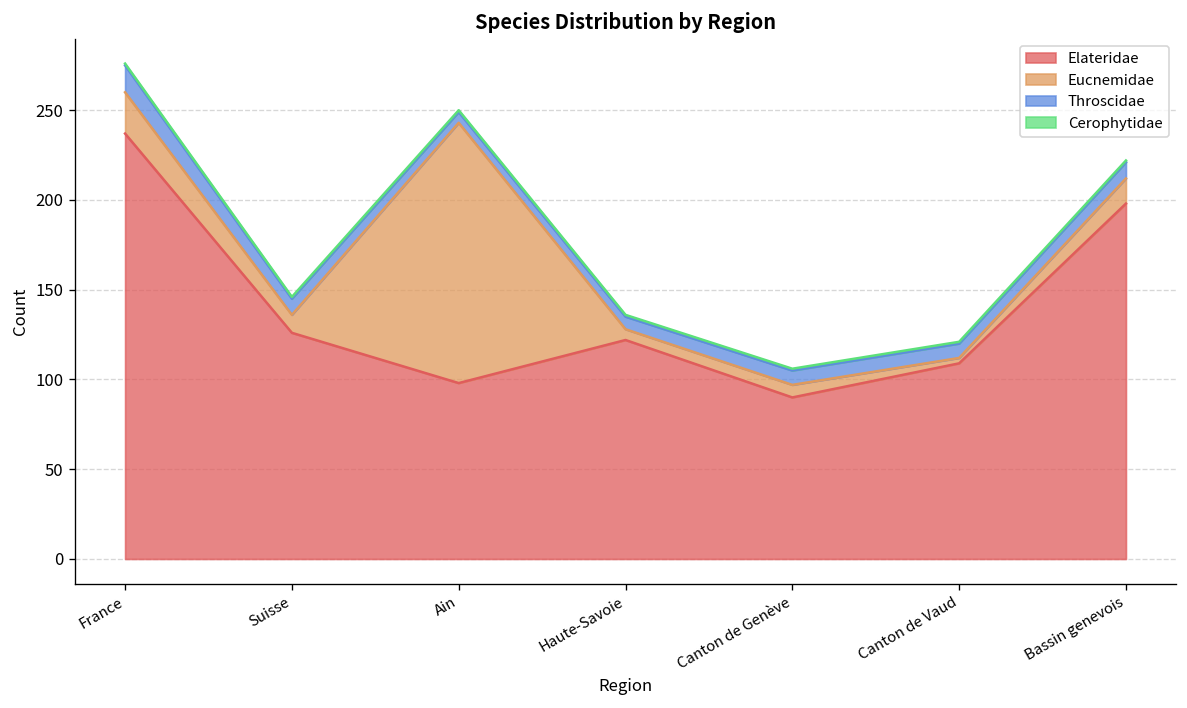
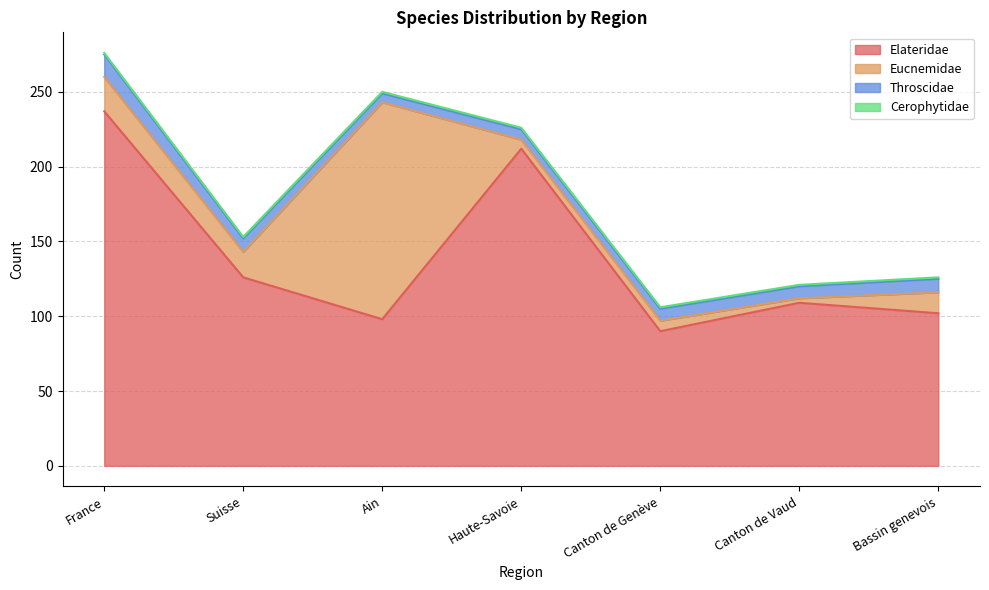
Eucnemidae, Suisse: 10 -> 17
Elateridae, Haute-Savoie: 122 -> 212
Elateridae, Bassin genevois: 198 -> 102
